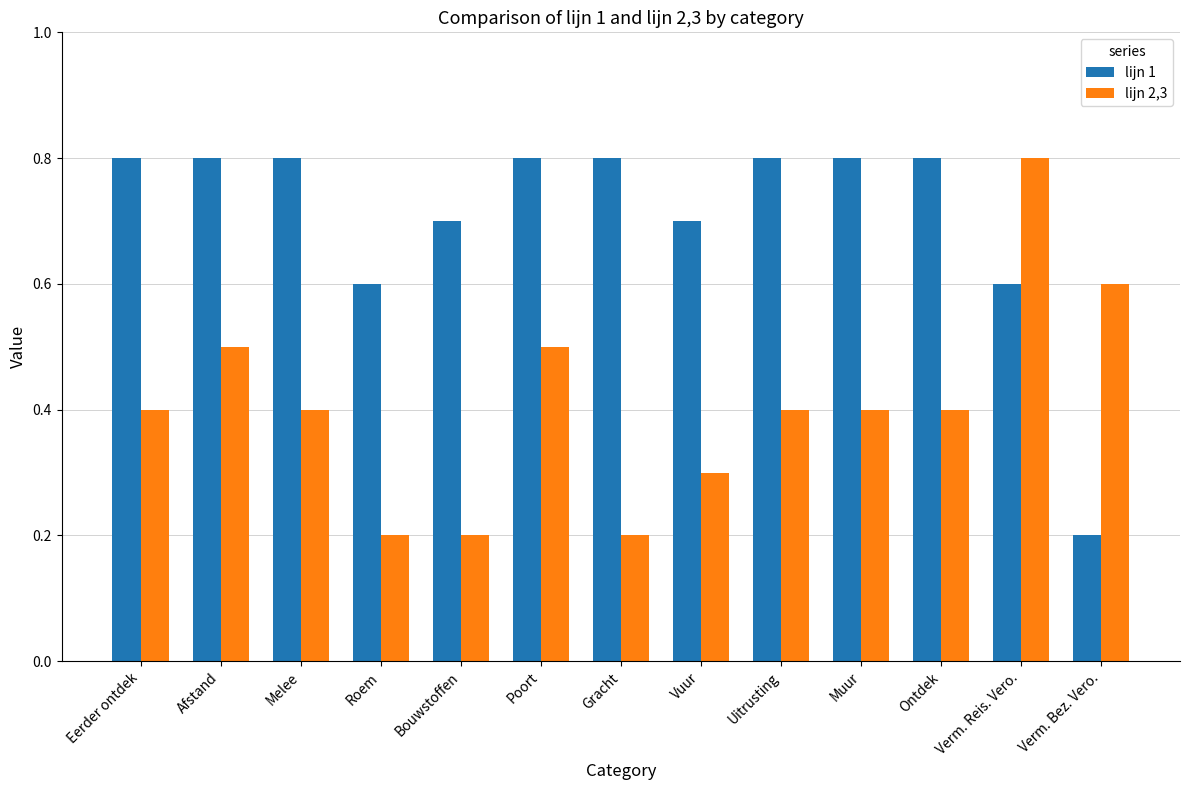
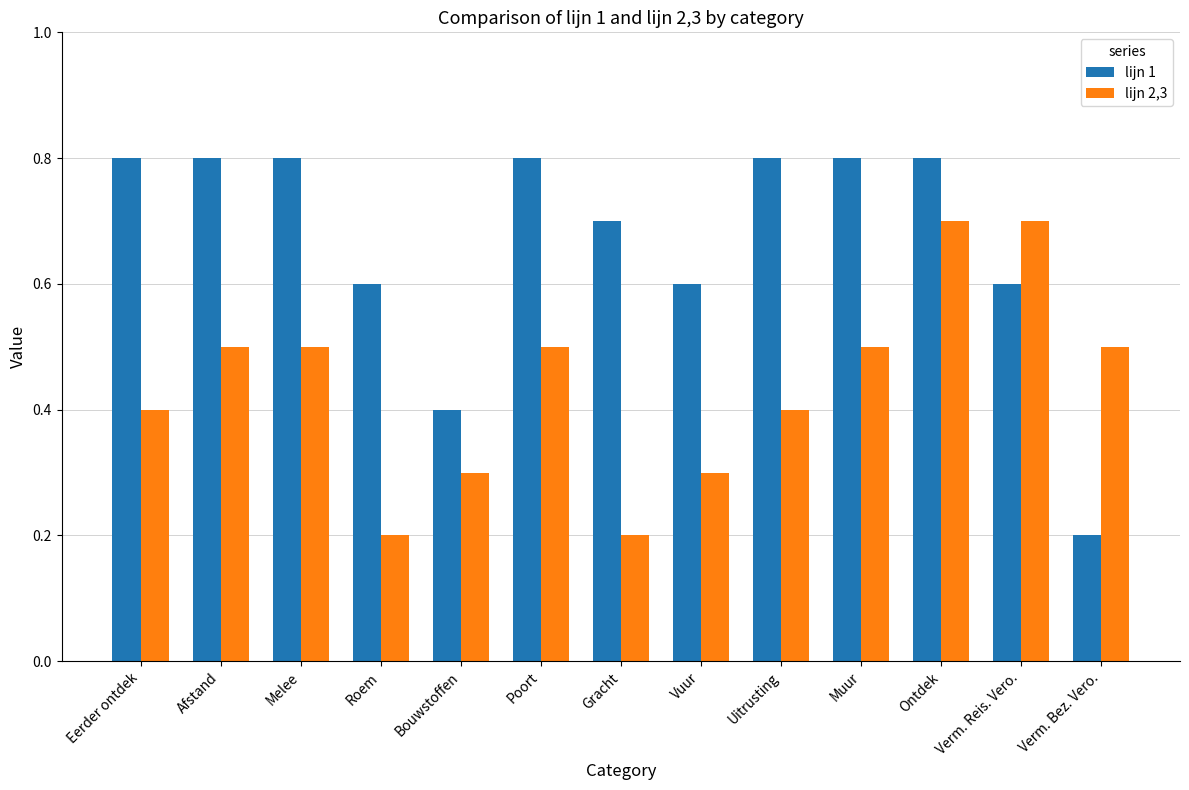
lijn 2,3, Melee: 0.4 -> 0.5
lijn 1, Bouwstoffen: 0.7 -> 0.4
lijn 2,3, Bouwstoffen: 0.2 -> 0.3
lijn 1, Gracht: 0.8 -> 0.7
lijn 1, Vuur: 0.7 -> 0.6
lijn 2,3, Muur: 0.4 -> 0.5
lijn 2,3, Ontdek: 0.4 -> 0.7
lijn 2,3, Verm. Reis. Vero.: 0.8 -> 0.7
lijn 2,3, Verm. Bez. Vero.: 0.6 -> 0.5
